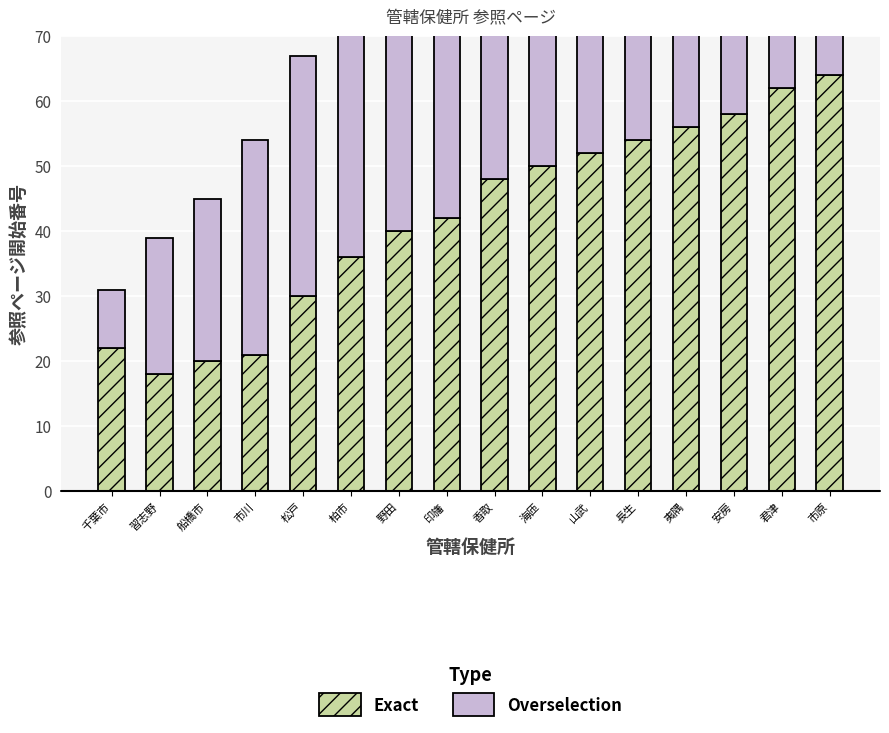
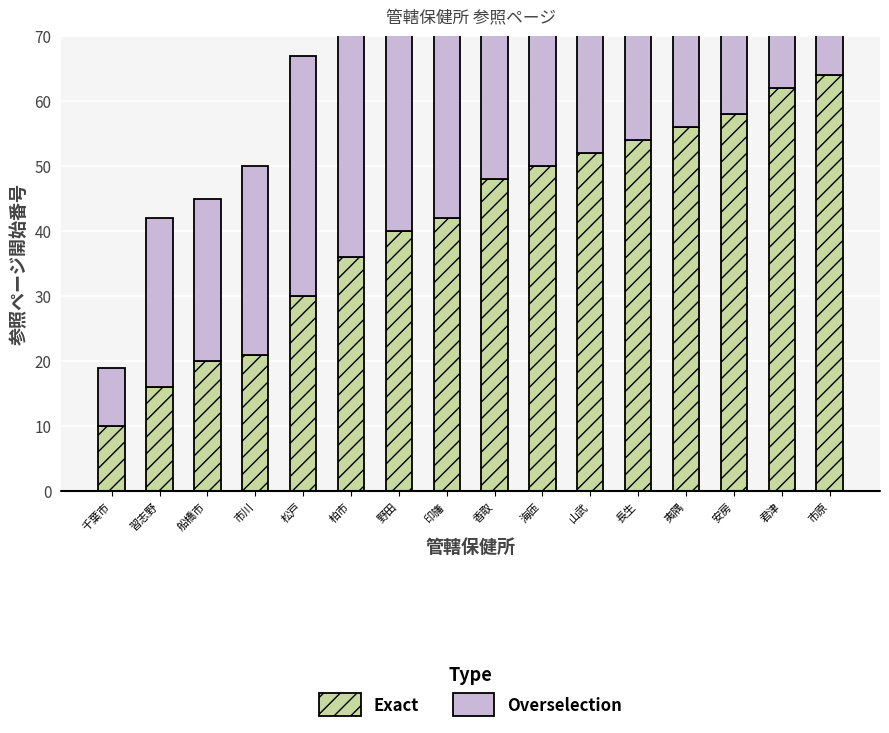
Exact, 千葉市: 22 -> 10
Exact, 習志野: 18 -> 16
Overselection, 習志野: 21 -> 26
Overselection, 市川: 33 -> 29
